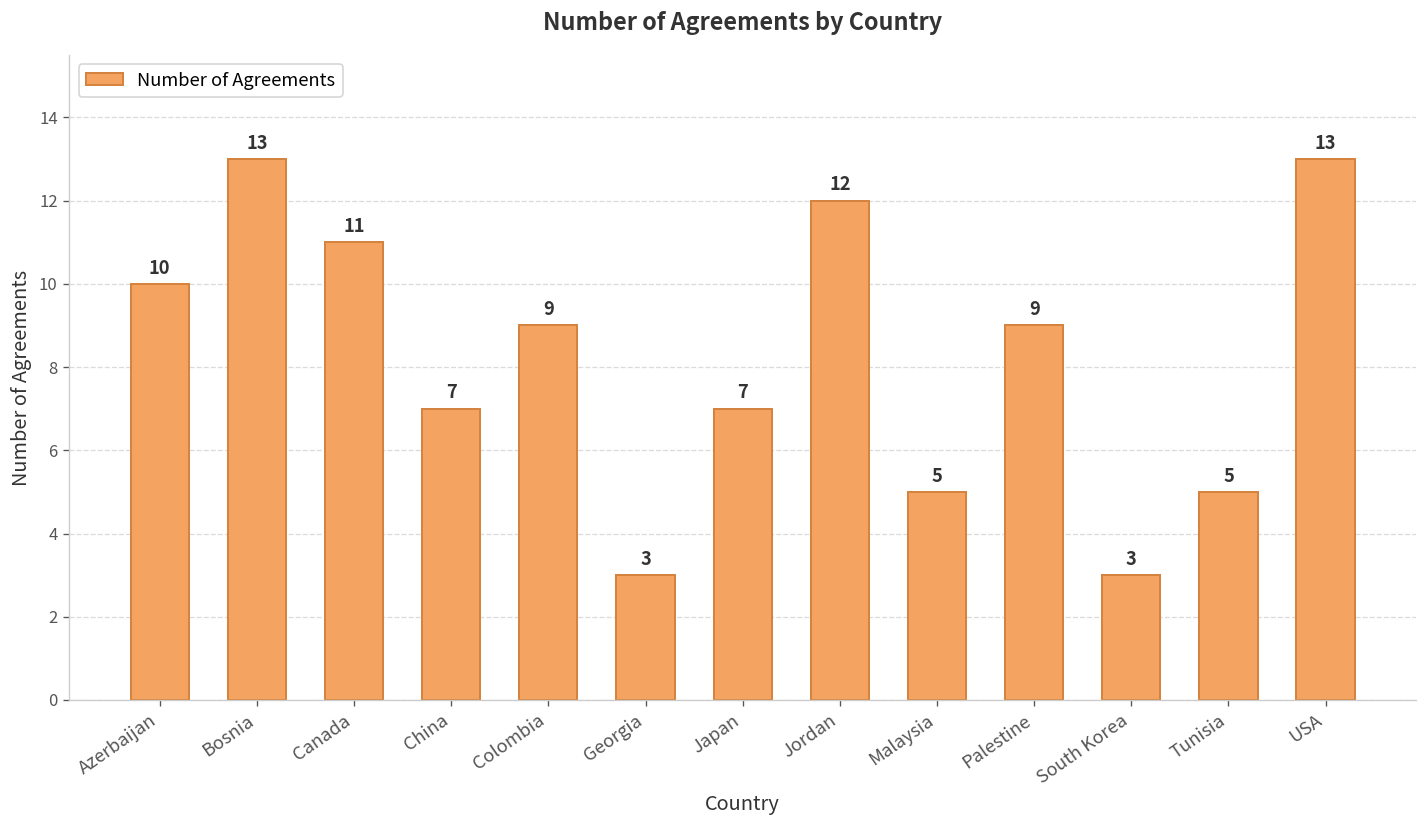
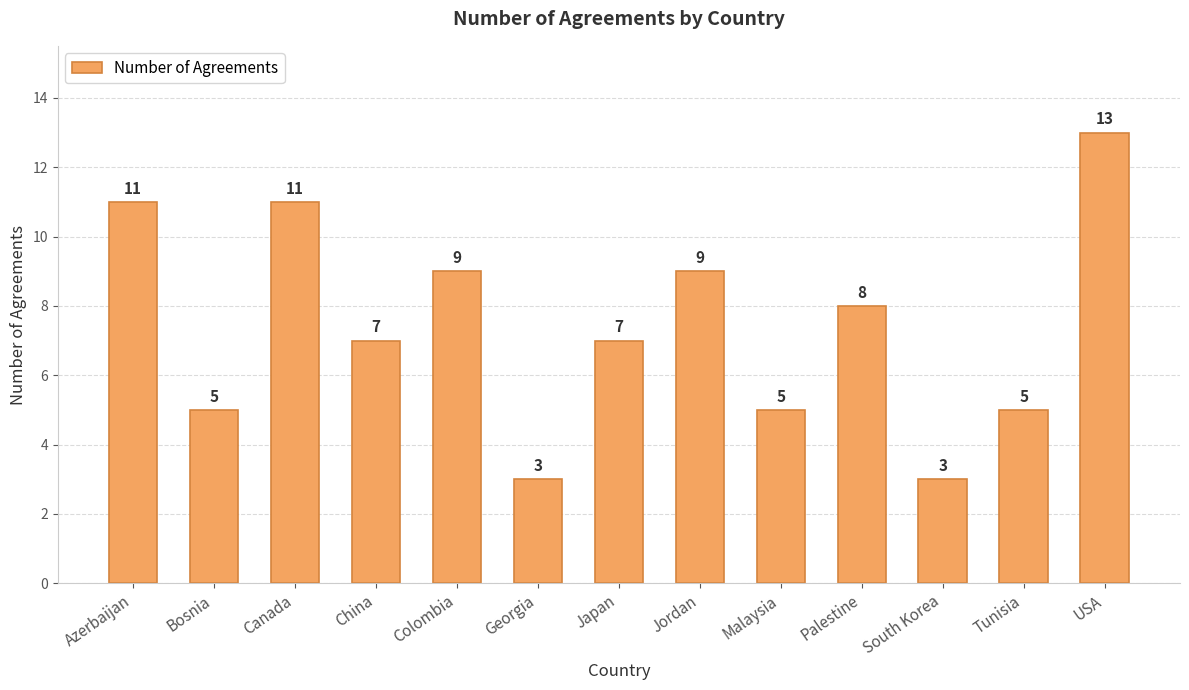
Azerbaijan: 10 -> 11
Bosnia: 13 -> 5
Jordan: 12 -> 9
Palestine: 9 -> 8
